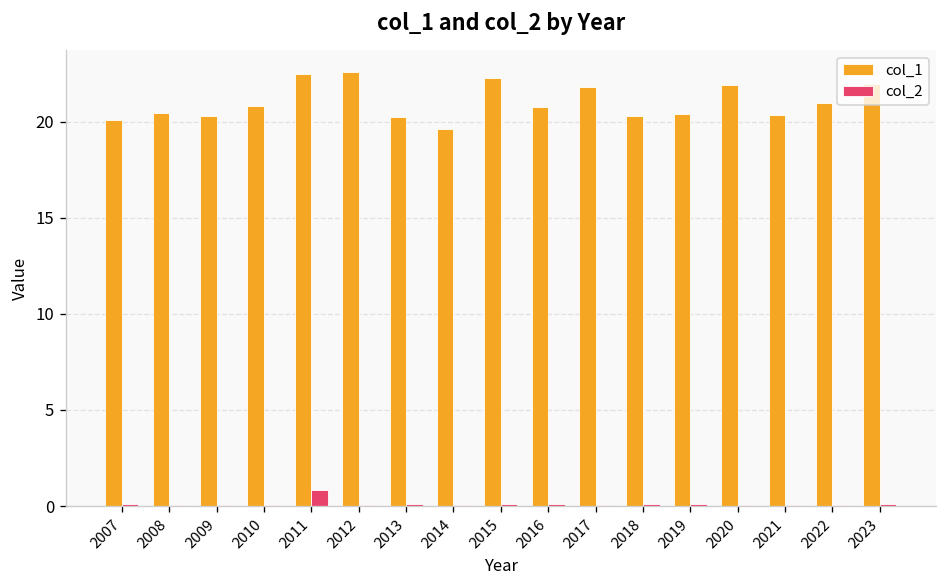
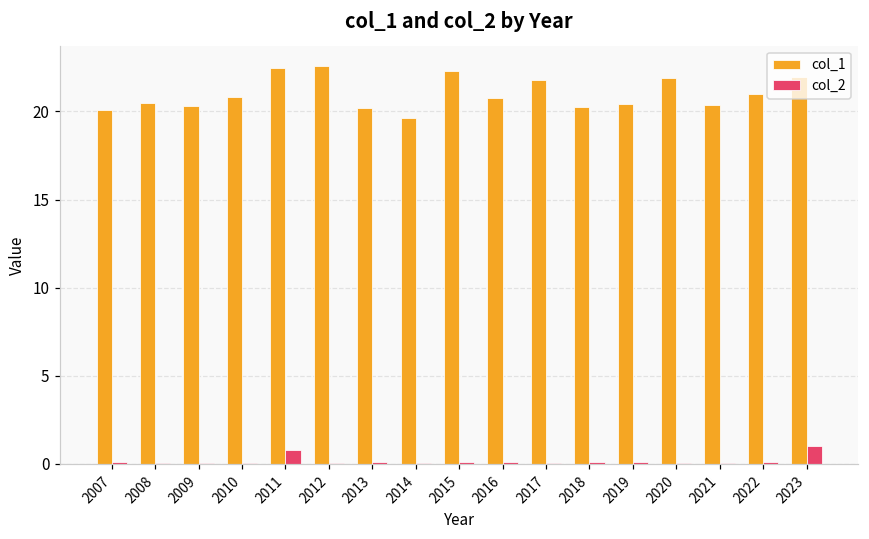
col_2, 2023: 0.1 -> 1.0
